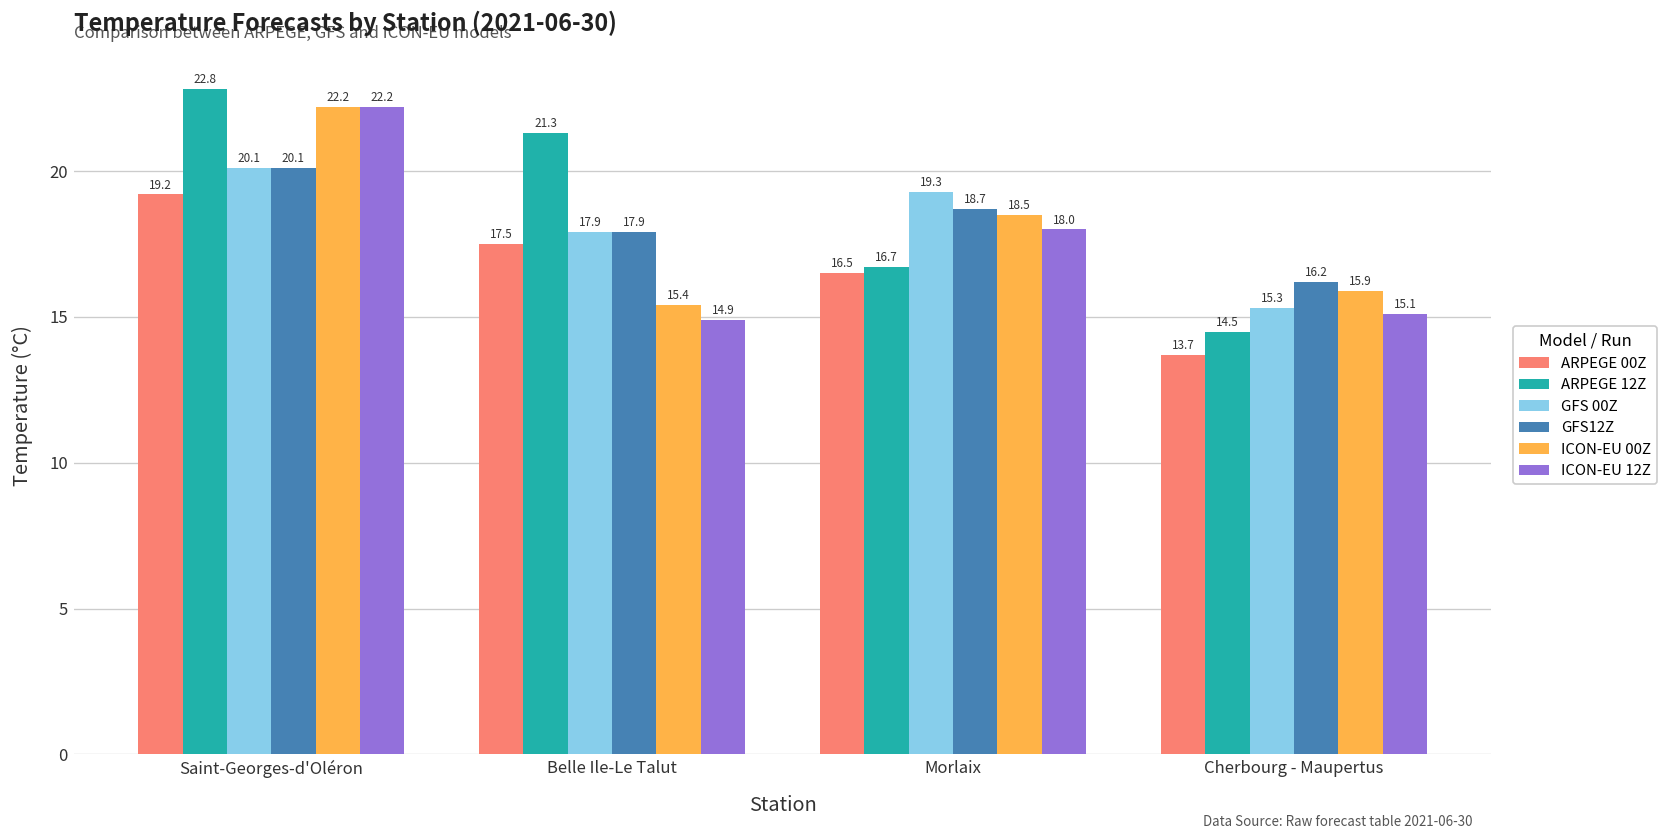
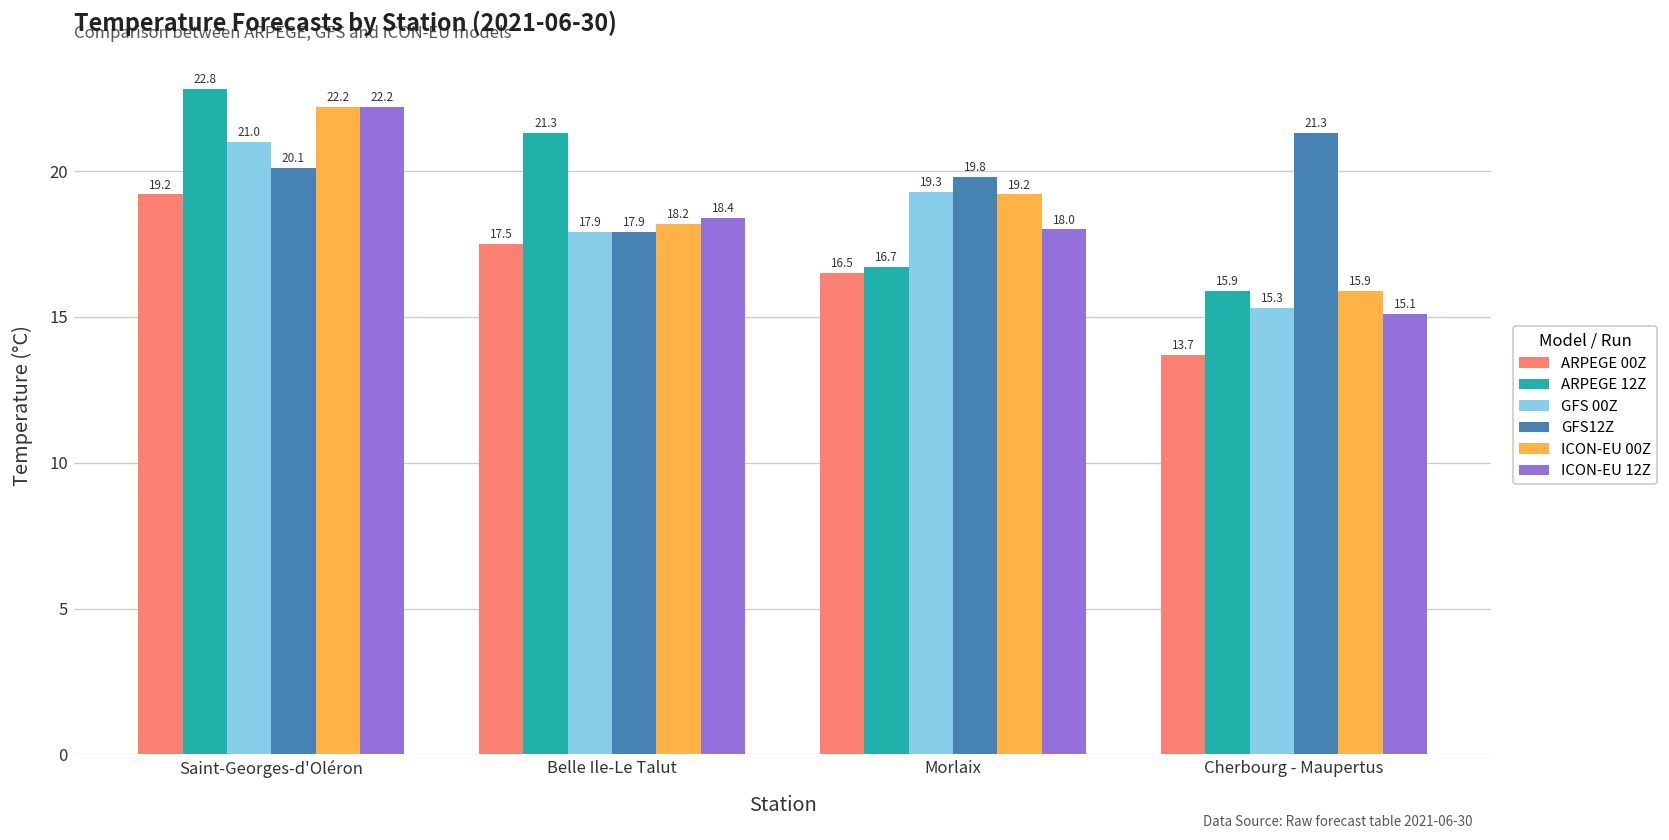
GFS 00Z, Saint-Georges-d'Oléron: 20.1 -> 21.0
ICON-EU 00Z, Belle Ile-Le Talut: 15.4 -> 18.2
ICON-EU 12Z, Belle Ile-Le Talut: 14.9 -> 18.4
GFS12Z, Morlaix: 18.7 -> 19.8
ICON-EU 00Z, Morlaix: 18.5 -> 19.2
ARPEGE 12Z, Cherbourg - Maupertus: 14.5 -> 15.9
GFS12Z, Cherbourg - Maupertus: 16.2 -> 21.3
